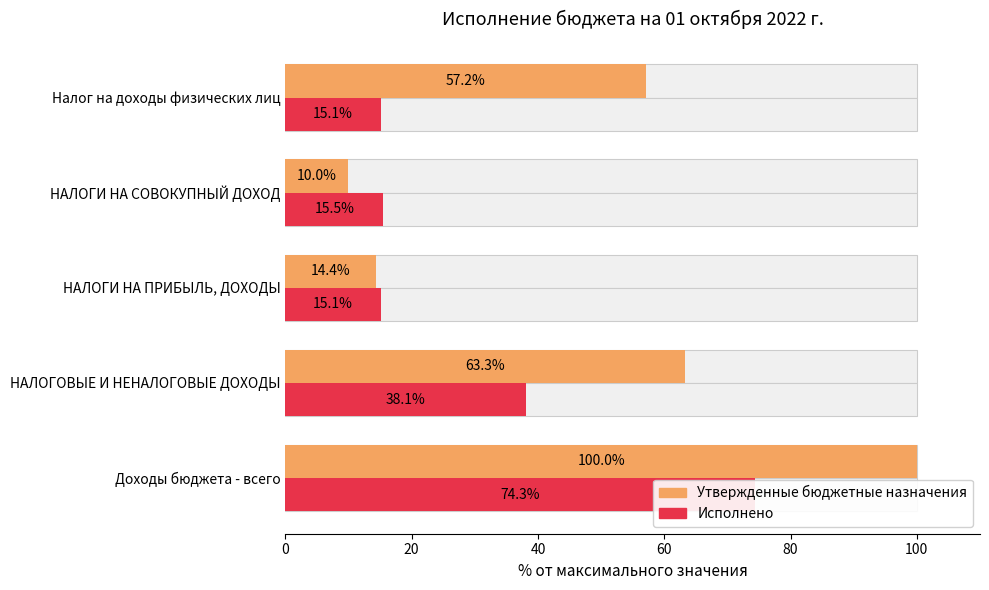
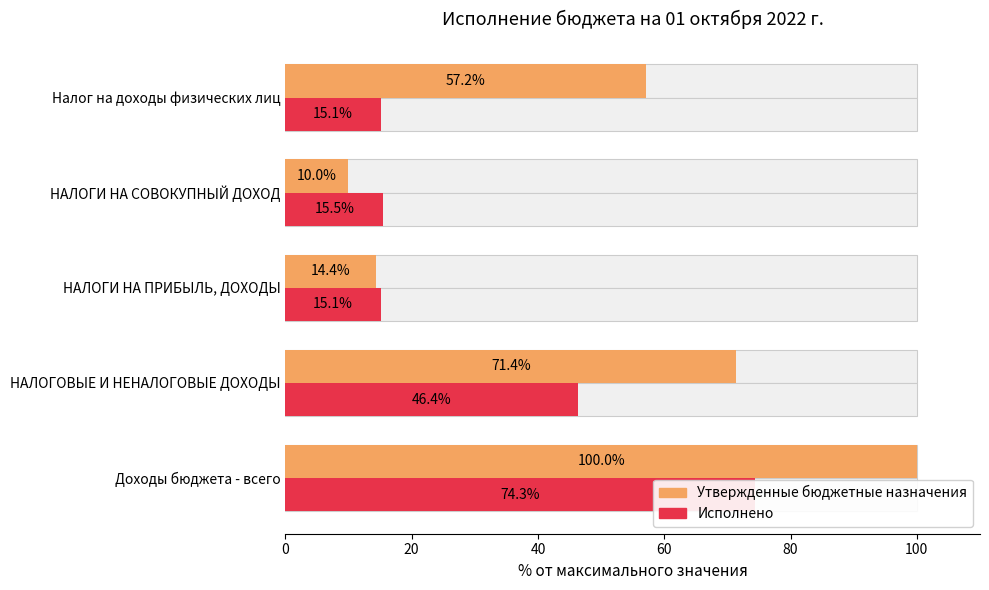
Утвержденные бюджетные назначения, НАЛОГОВЫЕ И НЕНАЛОГОВЫЕ ДОХОДЫ: 63.3% -> 71.4%
Исполнено, НАЛОГОВЫЕ И НЕНАЛОГОВЫЕ ДОХОДЫ: 38.1% -> 46.4%
